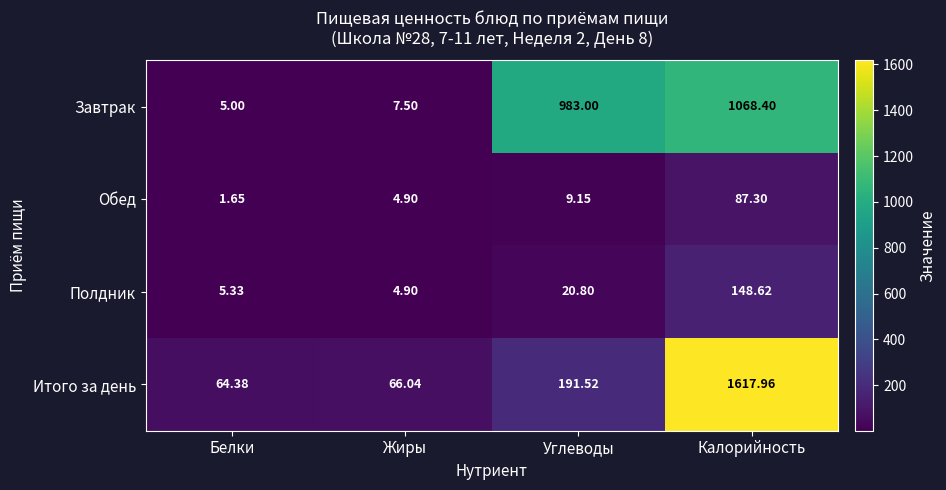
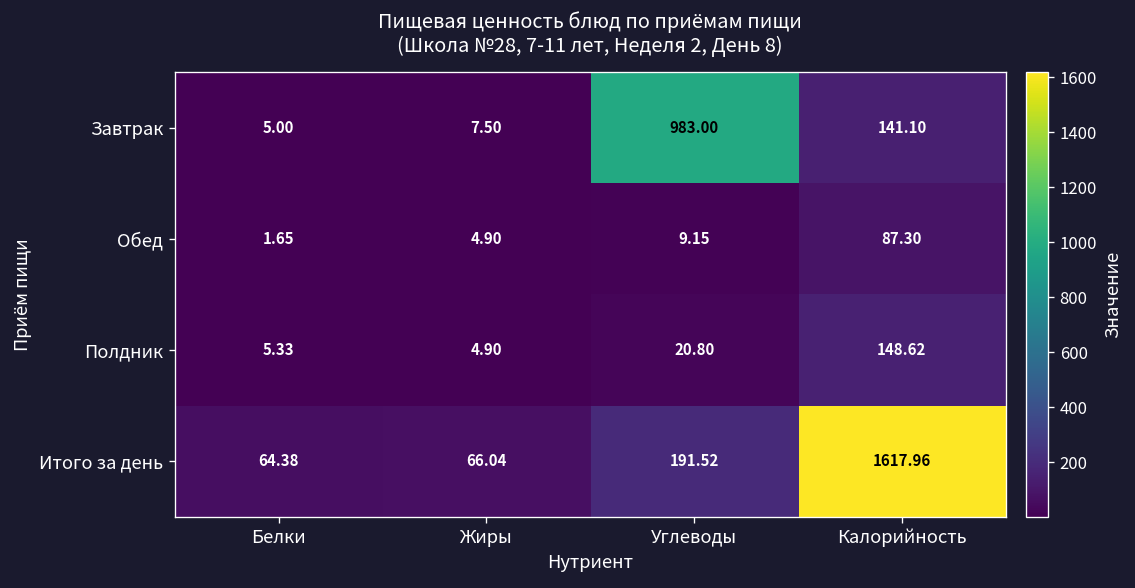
Завтрак, Калорийность: 1068.40 -> 141.10
